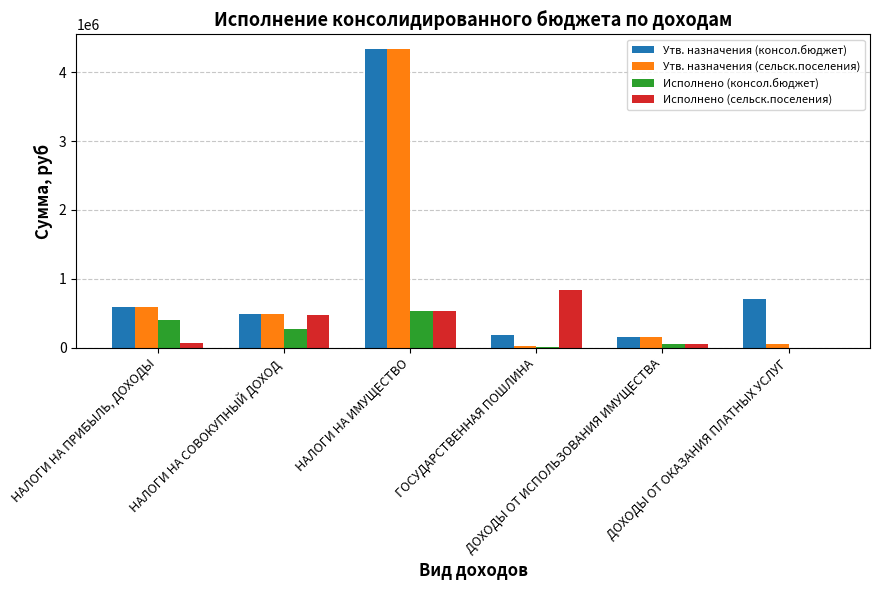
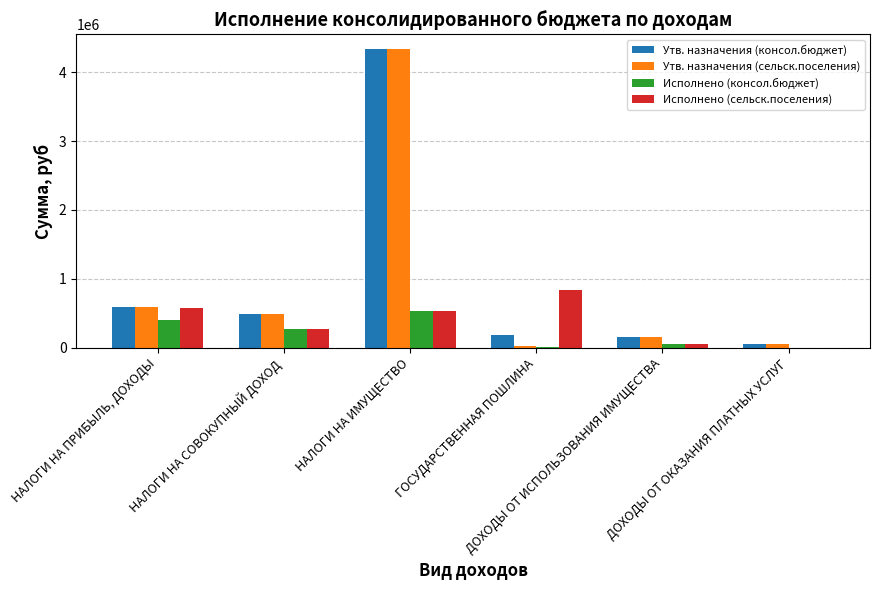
Исполнено (сельск.поселения), НАЛОГИ НА ПРИБЫЛЬ, ДОХОДЫ: 100000 -> 600000
Исполнено (сельск.поселения), НАЛОГИ НА СОВОКУПНЫЙ ДОХОД: 500000 -> 300000
Утв. назначения (консол.бюджет), ДОХОДЫ ОТ ОКАЗАНИЯ ПЛАТНЫХ УСЛУГ: 700000 -> 100000
